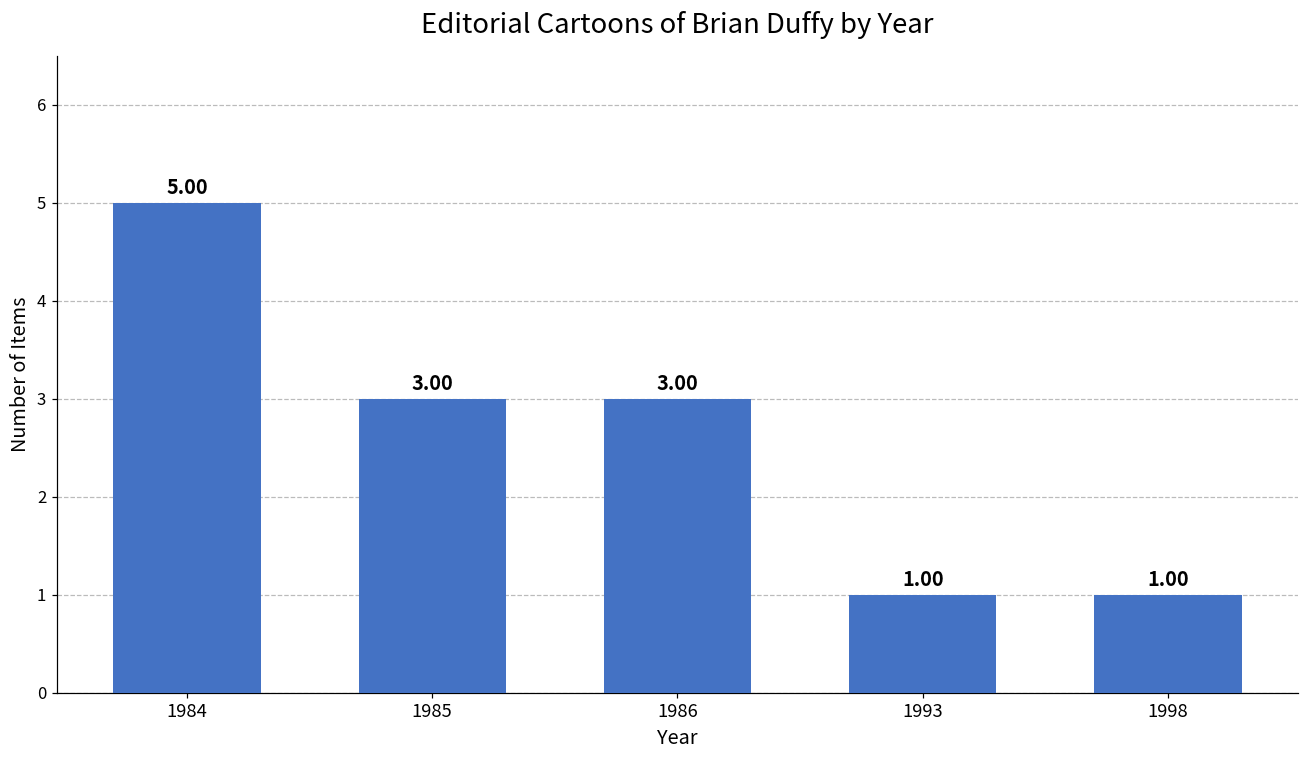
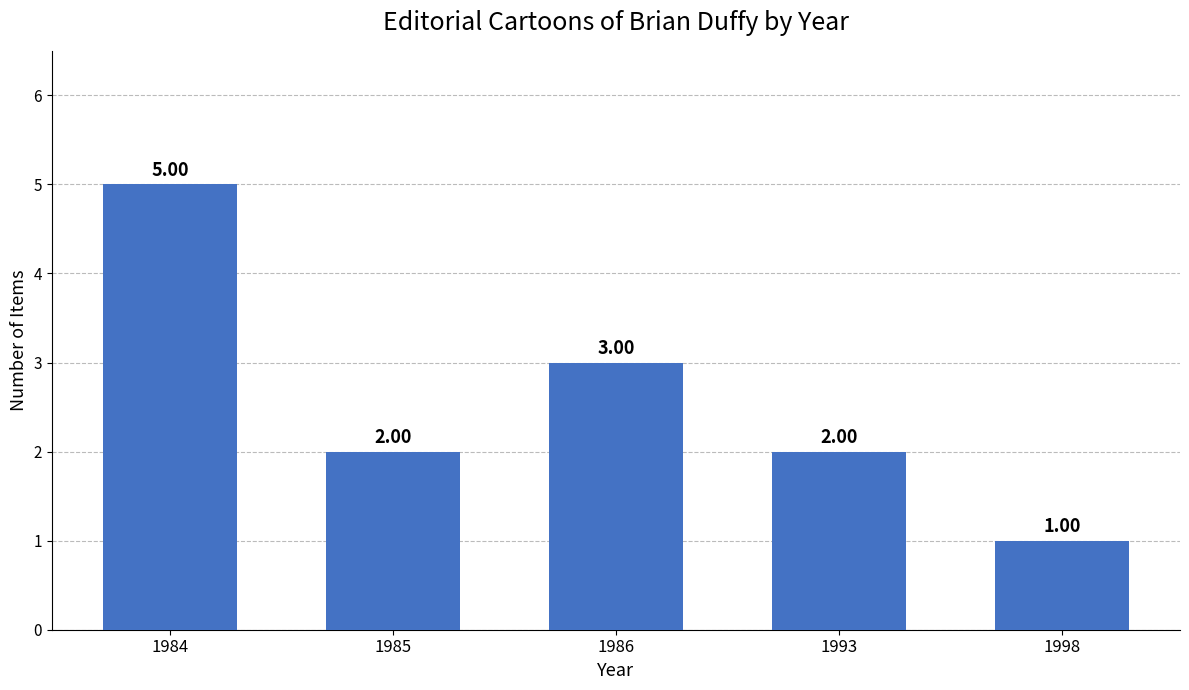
1985: 3.00 -> 2.00
1993: 1.00 -> 2.00
